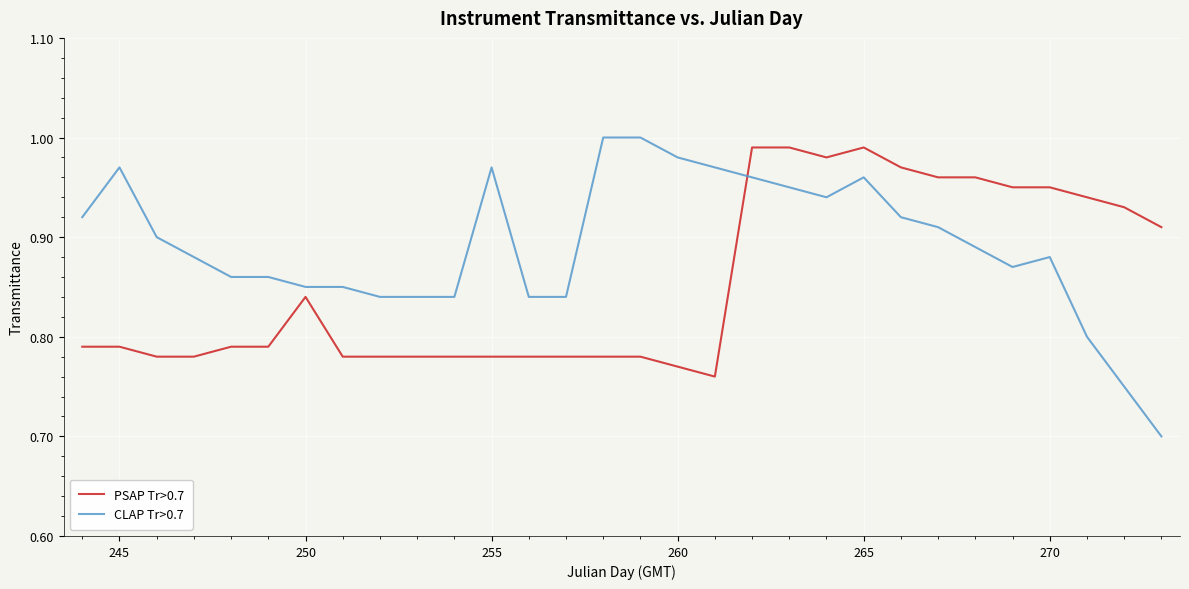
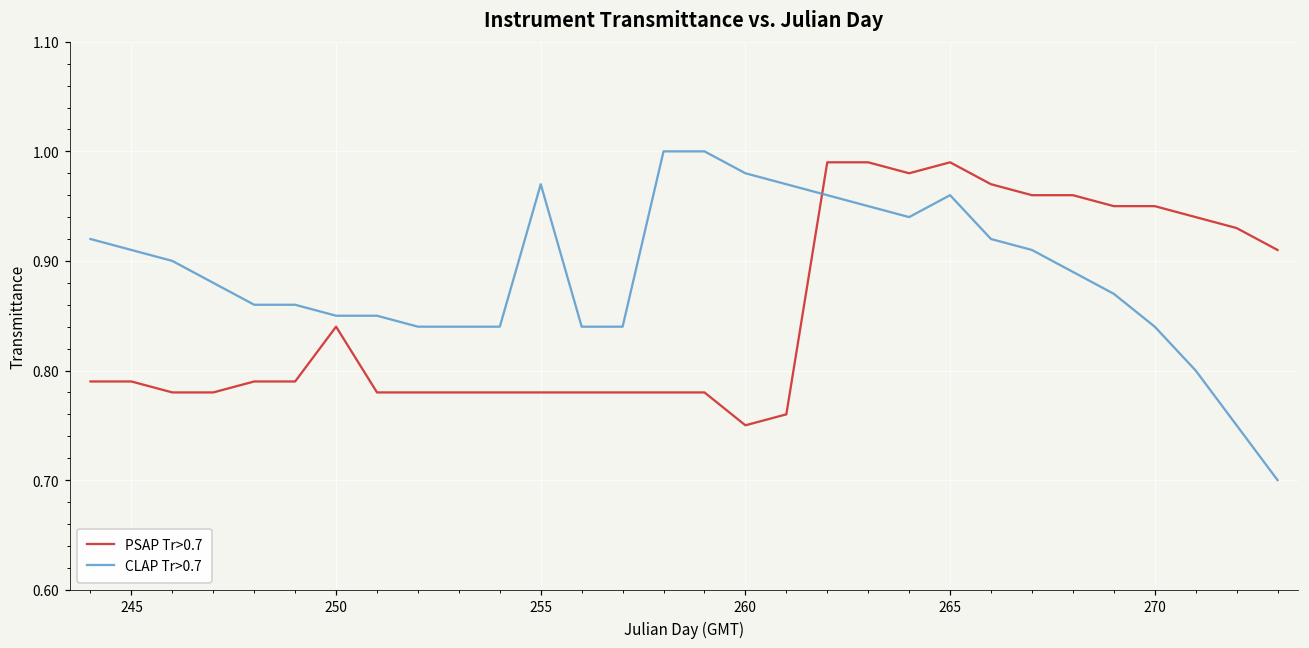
CLAP Tr>0.7, 245: 0.97 -> 0.91
PSAP Tr>0.7, 260: 0.77 -> 0.75
CLAP Tr>0.7, 270: 0.88 -> 0.84
